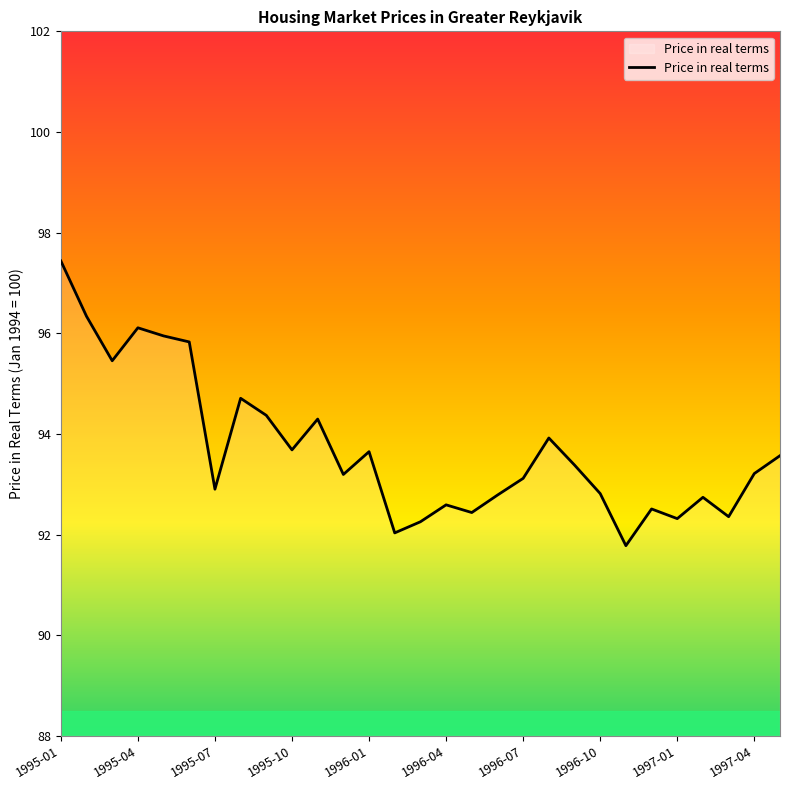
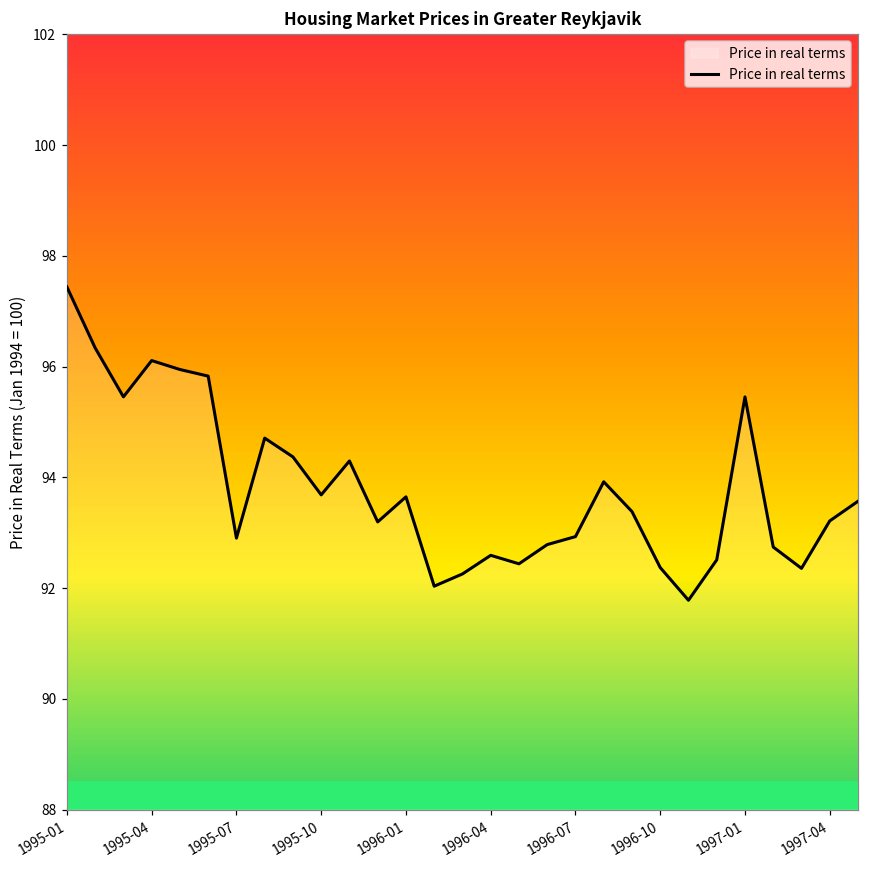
1996-07: 93.1 -> 92.9
1996-10: 92.8 -> 92.4
1997-01: 92.3 -> 95.5
